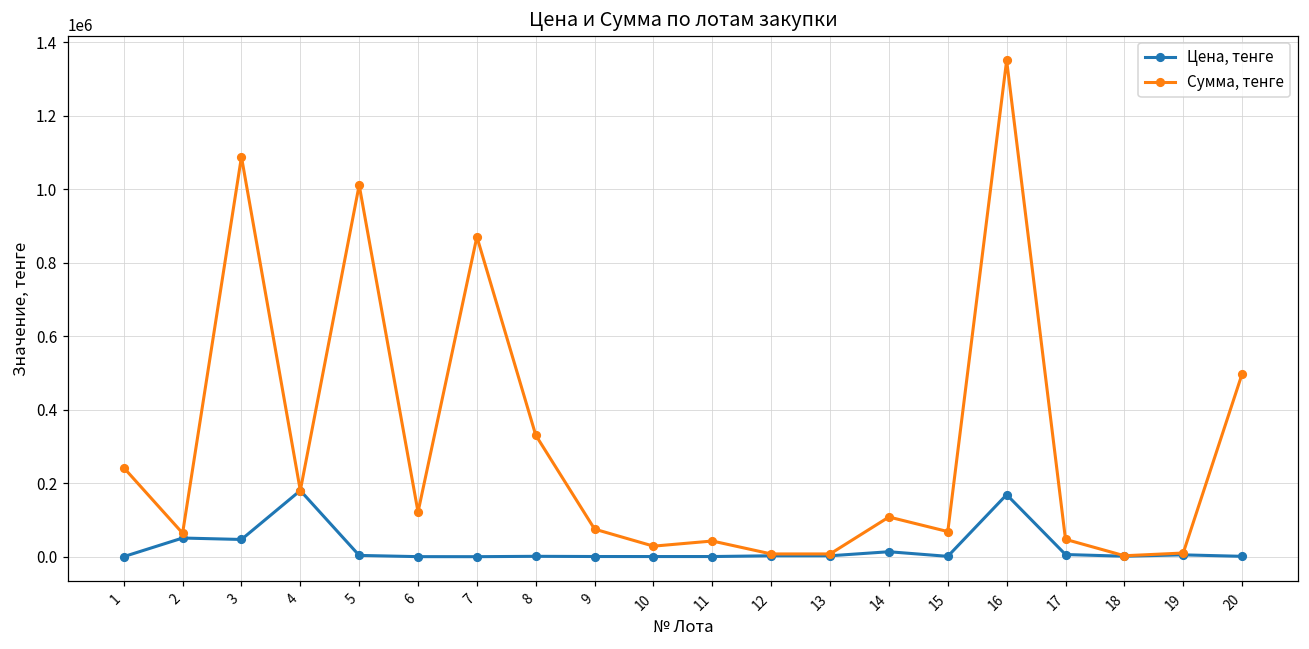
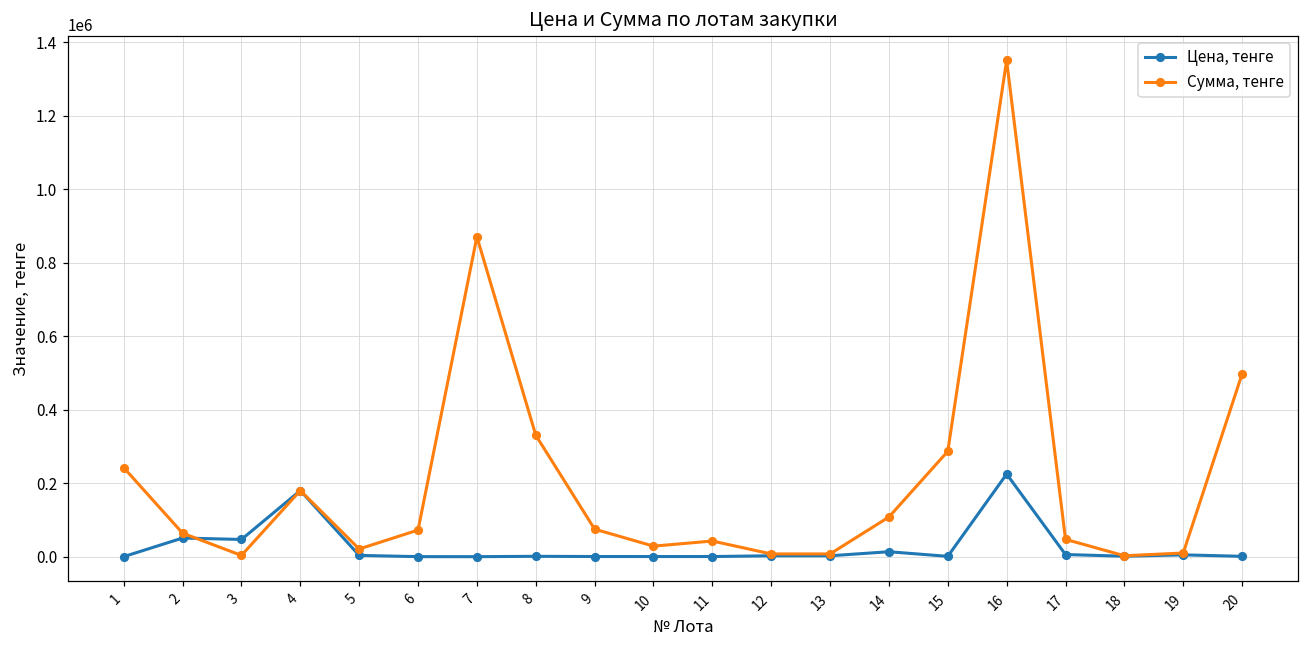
Сумма, тенге, 3: 1090000 -> 0
Сумма, тенге, 5: 1010000 -> 20000
Сумма, тенге, 6: 120000 -> 70000
Сумма, тенге, 15: 70000 -> 290000
Цена, тенге, 16: 170000 -> 220000
